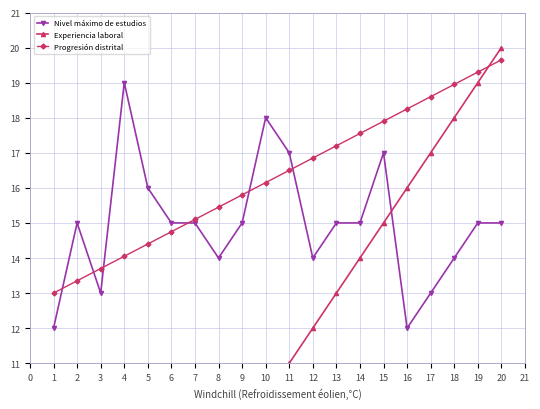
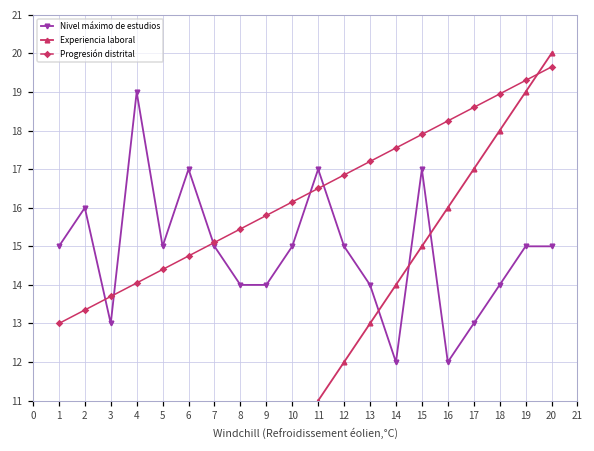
Nivel máximo de estudios, 1: 12 -> 15
Nivel máximo de estudios, 2: 15 -> 16
Nivel máximo de estudios, 5: 16 -> 15
Nivel máximo de estudios, 6: 15 -> 17
Nivel máximo de estudios, 9: 15 -> 14
Nivel máximo de estudios, 10: 18 -> 15
Nivel máximo de estudios, 12: 14 -> 15
Nivel máximo de estudios, 13: 15 -> 14
Nivel máximo de estudios, 14: 15 -> 12
